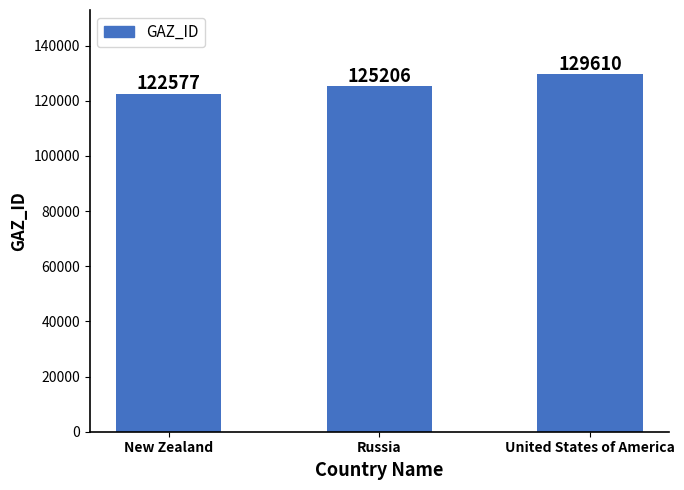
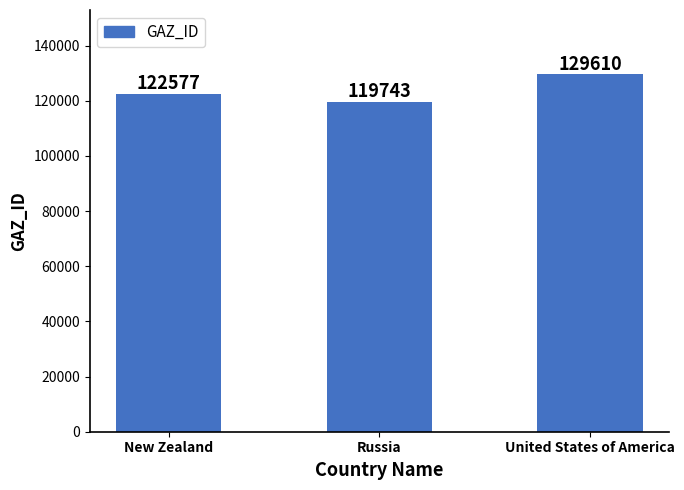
Russia: 125206 -> 119743
